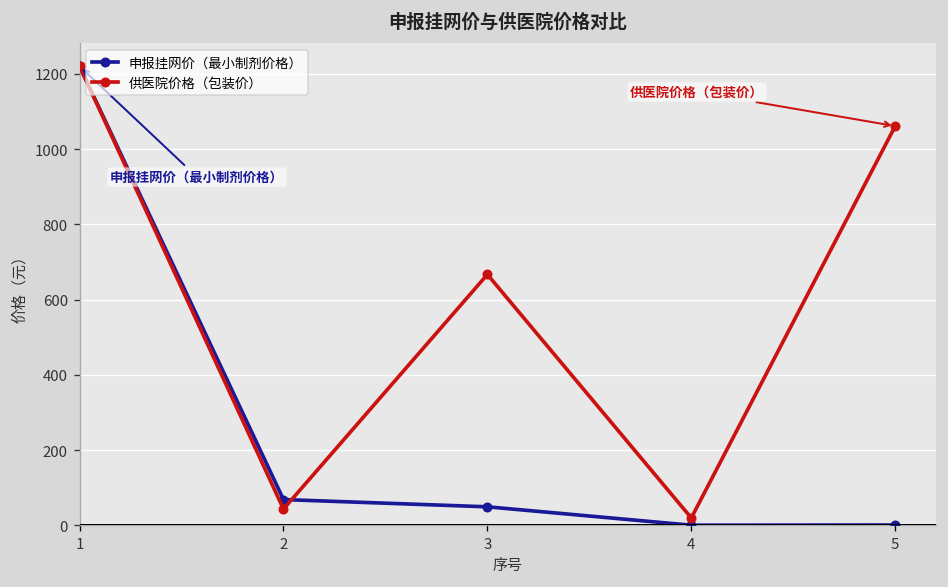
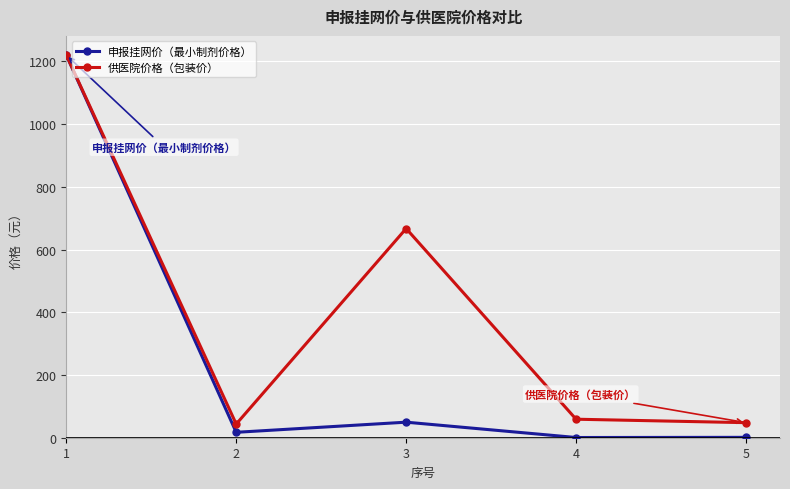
申报挂网价（最小制剂价格）, 2: 70 -> 20
供医院价格（包装价）, 4: 20 -> 60
供医院价格（包装价）, 5: 1060 -> 50
